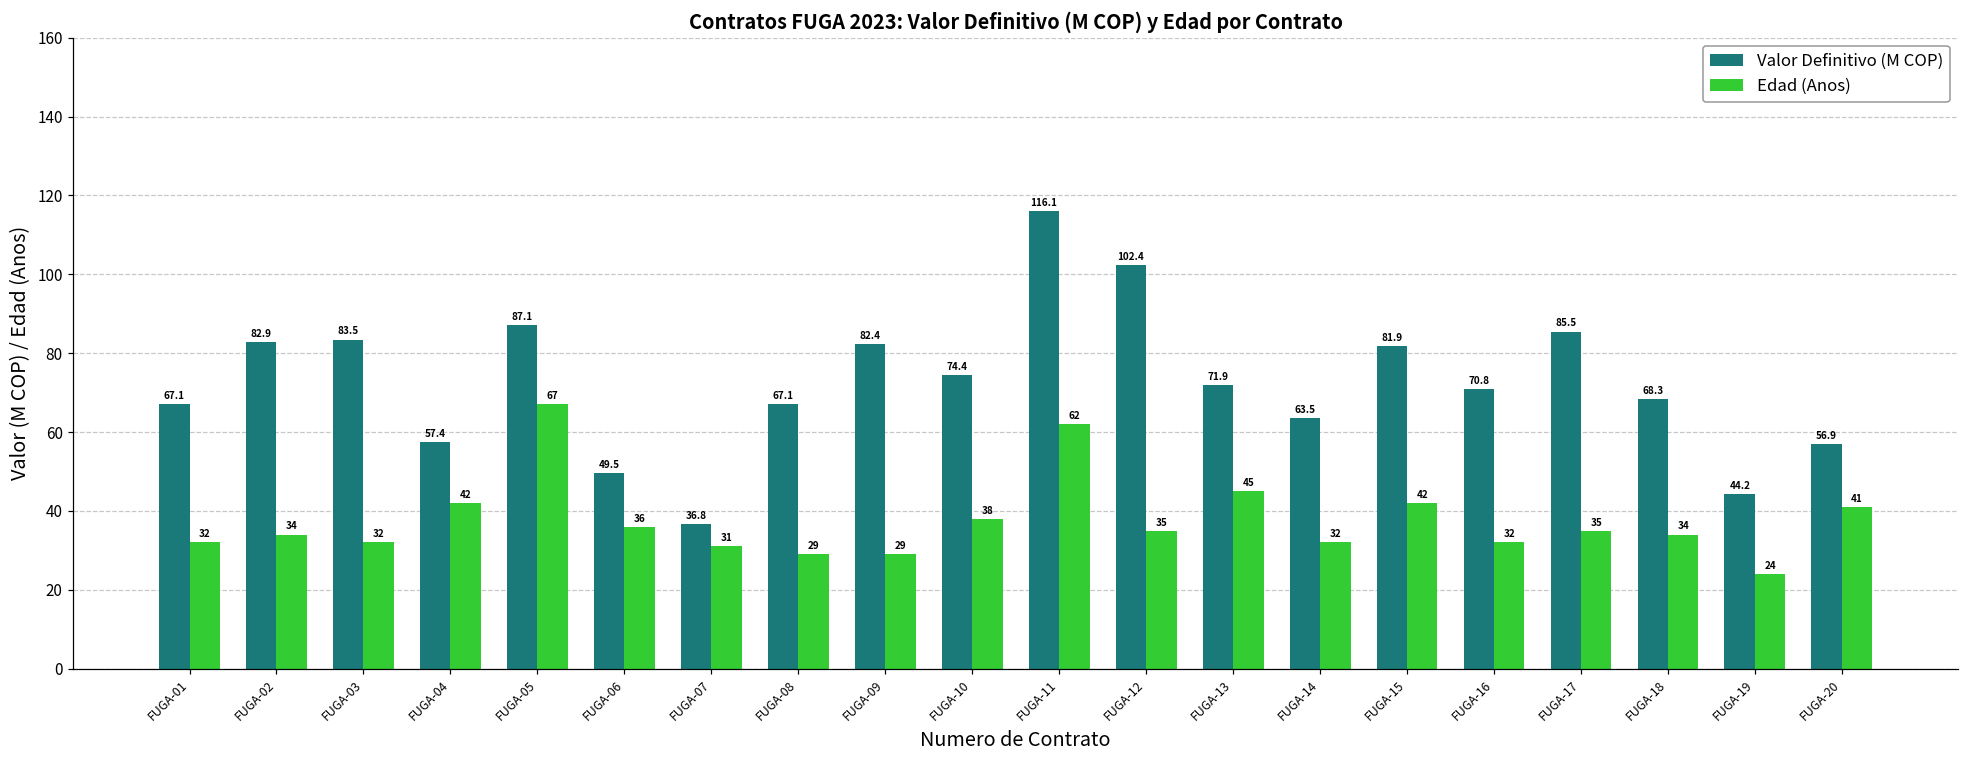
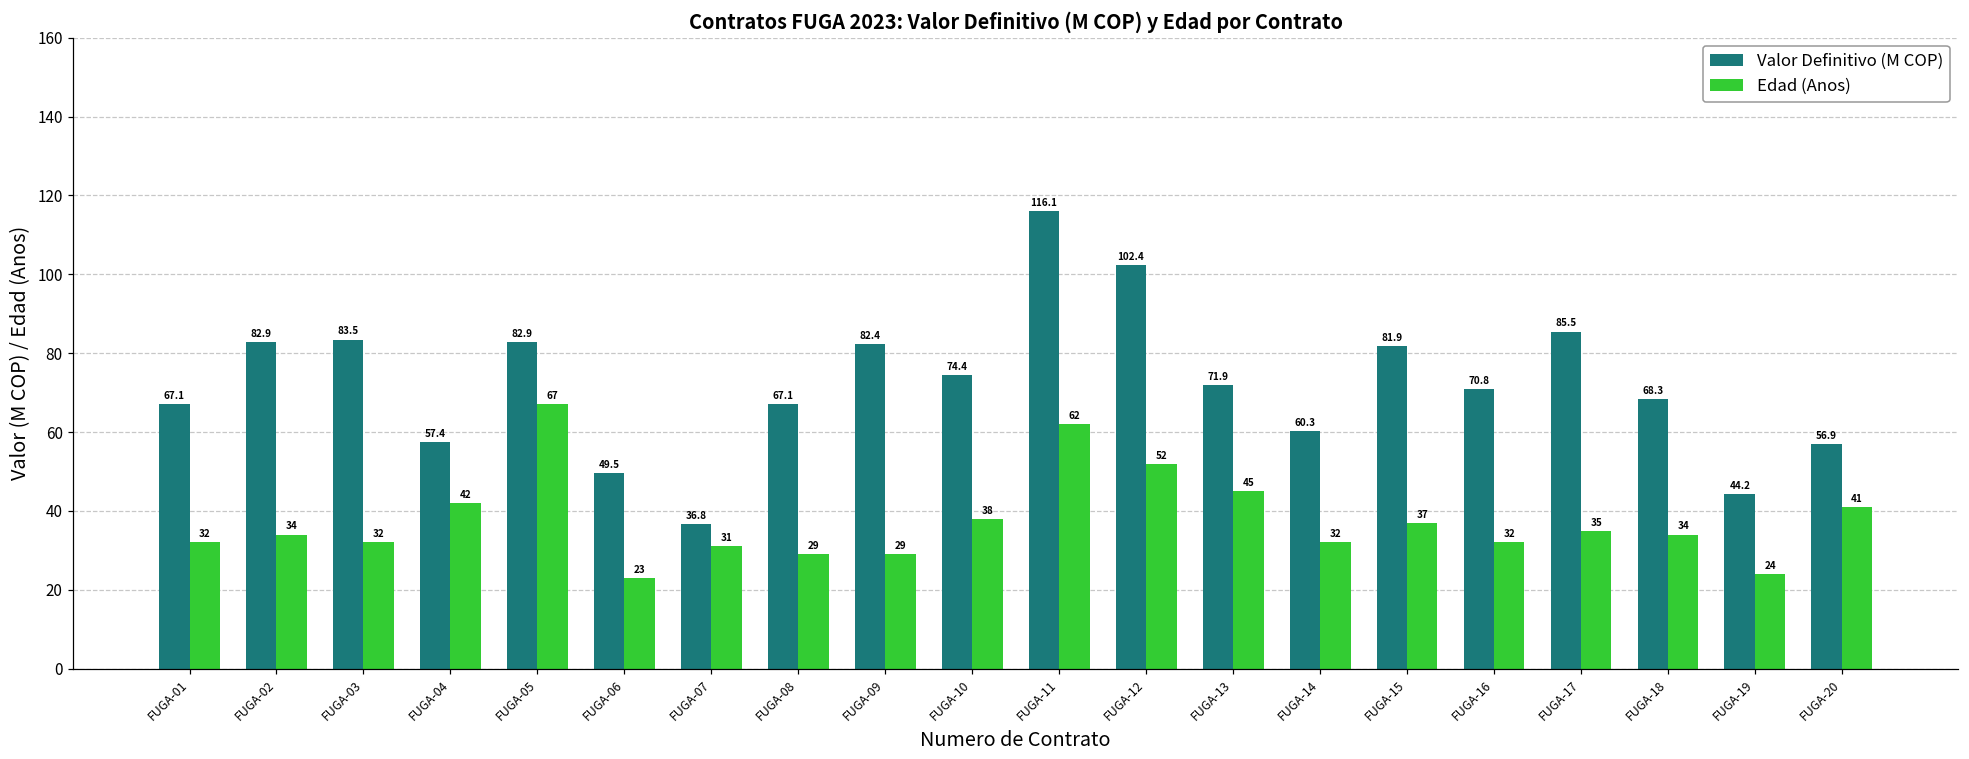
Valor Definitivo (M COP), FUGA-05: 87.1 -> 82.9
Edad (Anos), FUGA-06: 36 -> 23
Edad (Anos), FUGA-12: 35 -> 52
Valor Definitivo (M COP), FUGA-14: 63.5 -> 60.3
Edad (Anos), FUGA-15: 42 -> 37
